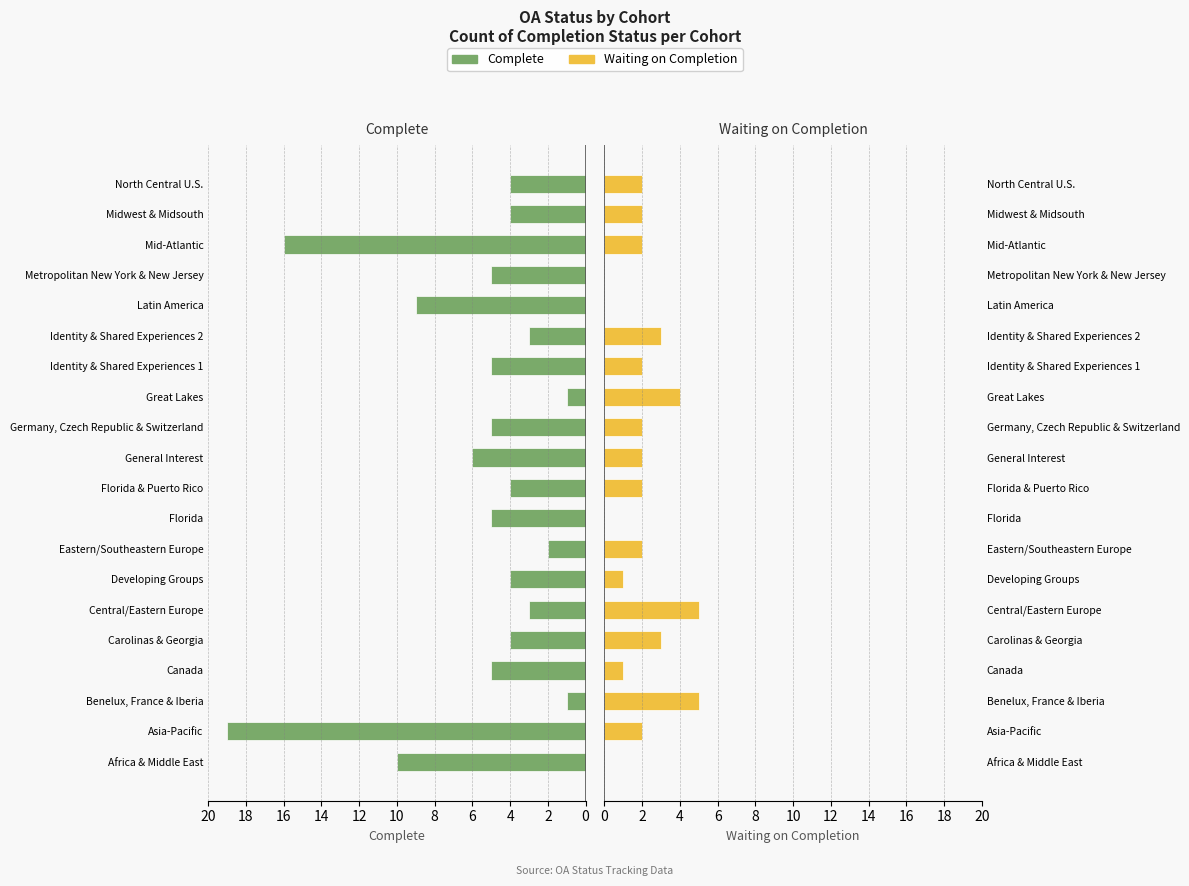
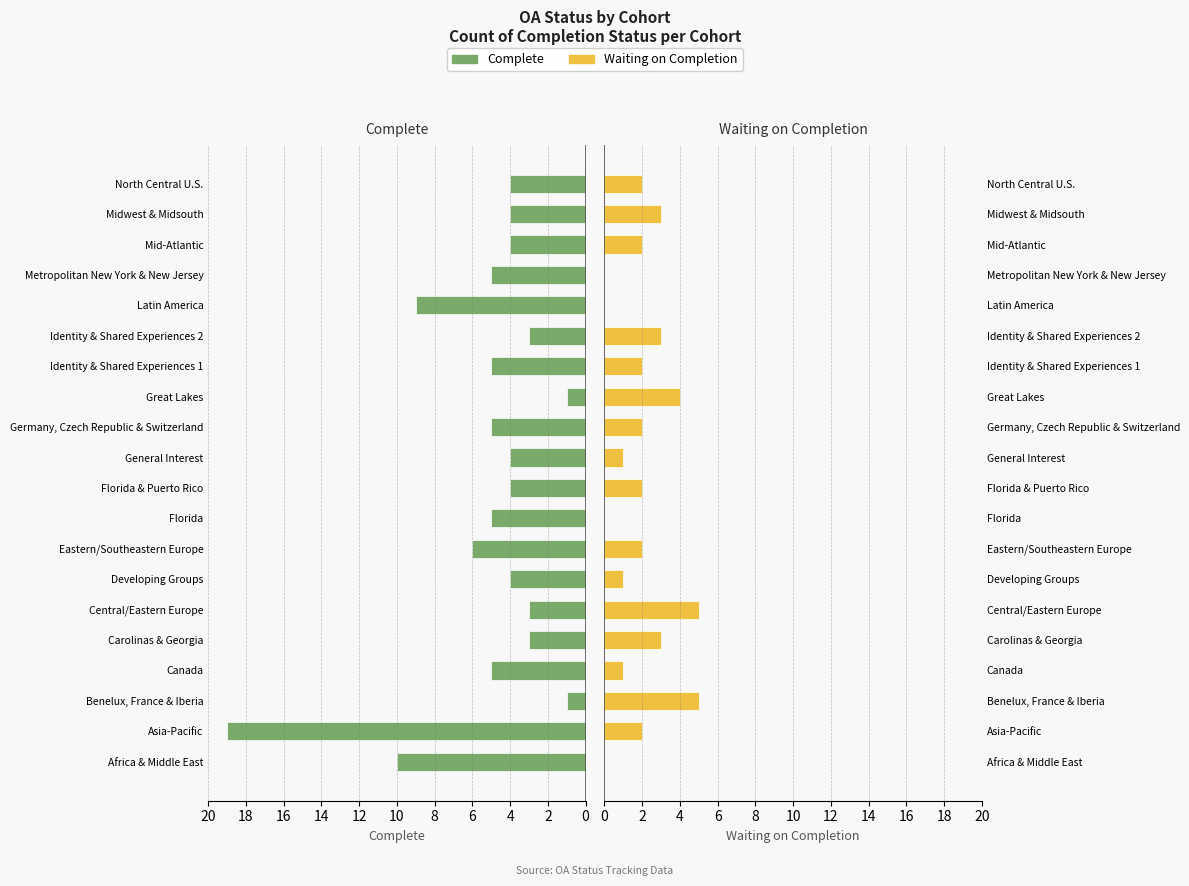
Complete, Mid-Atlantic: 16 -> 4
Complete, General Interest: 6 -> 4
Complete, Eastern/Southeastern Europe: 2 -> 6
Complete, Carolinas & Georgia: 4 -> 3
Waiting on Completion, Midwest & Midsouth: 2 -> 3
Waiting on Completion, General Interest: 2 -> 1
